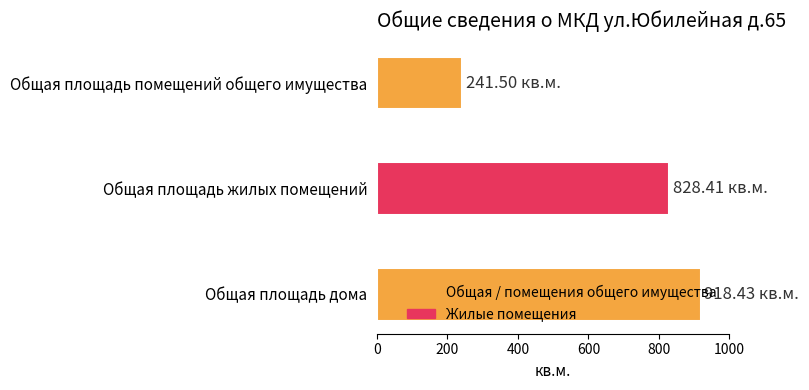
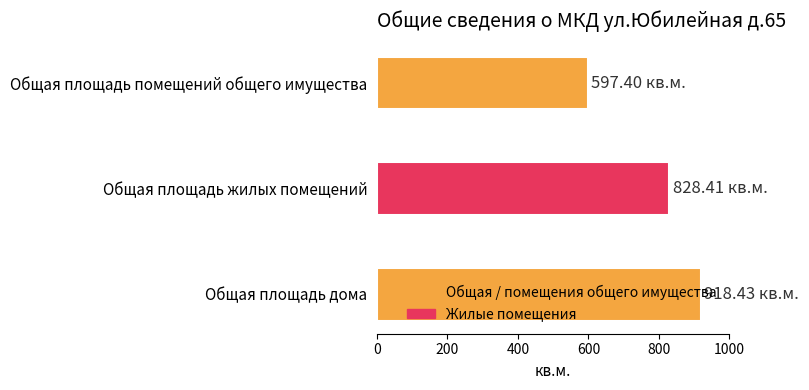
Общая площадь помещений общего имущества: 241.50 -> 597.40
